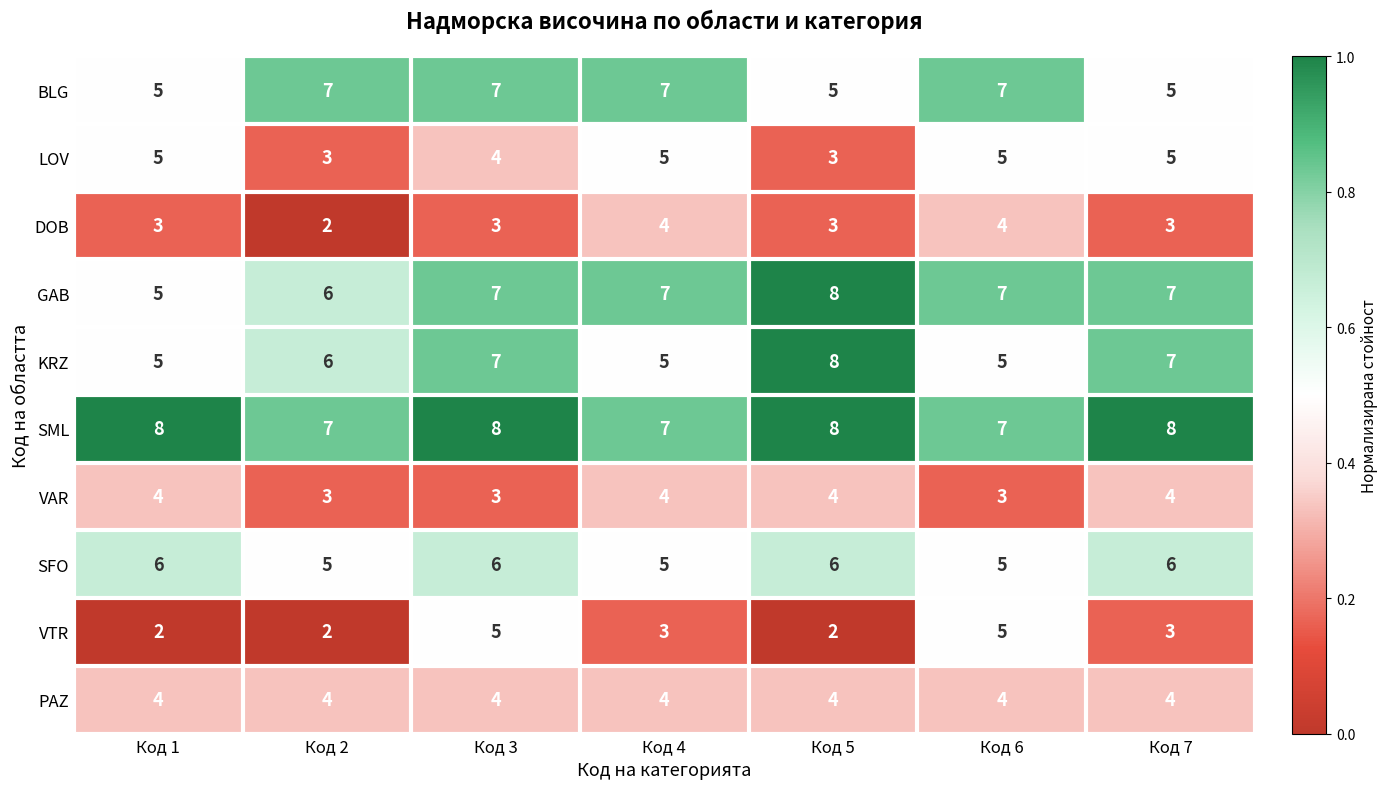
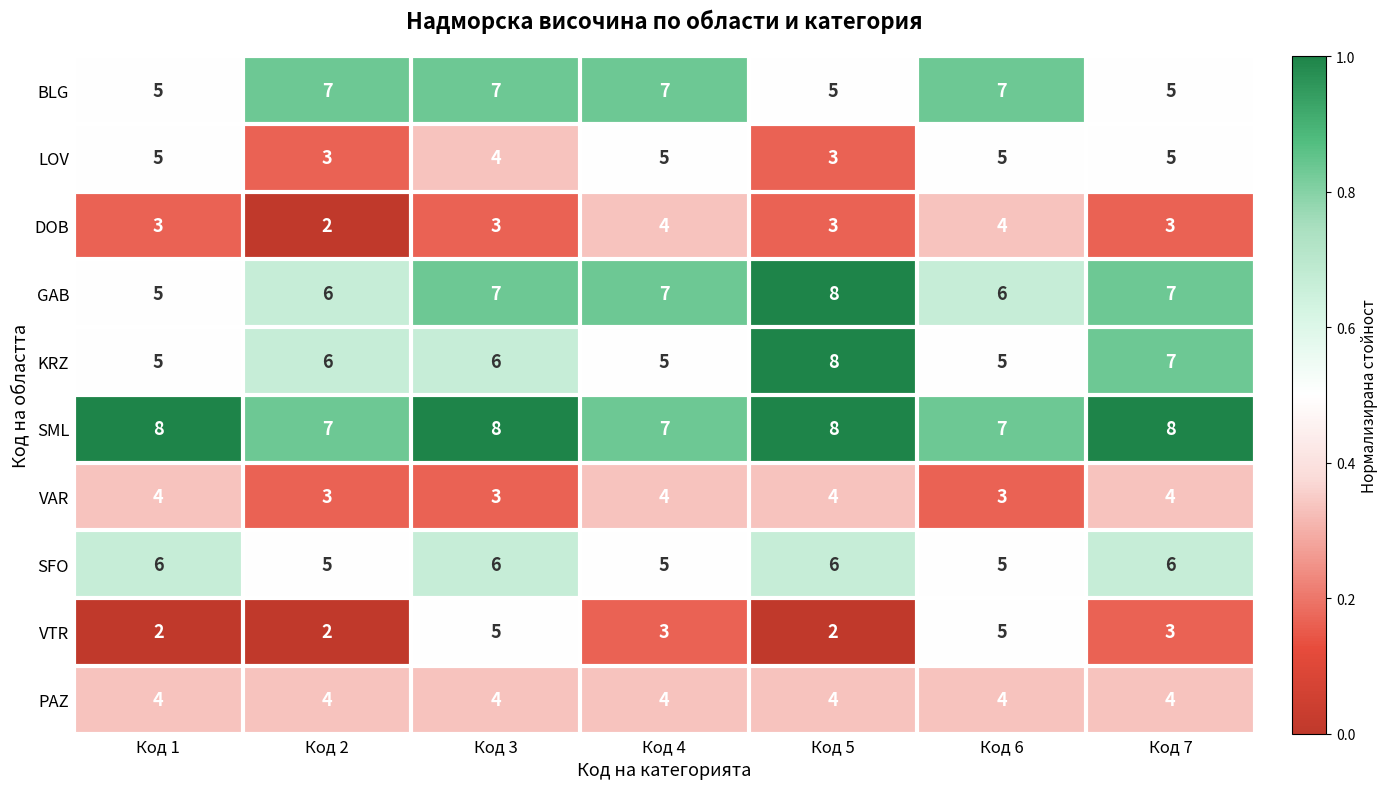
GAB, Код 6: 7 -> 6
KRZ, Код 3: 7 -> 6
